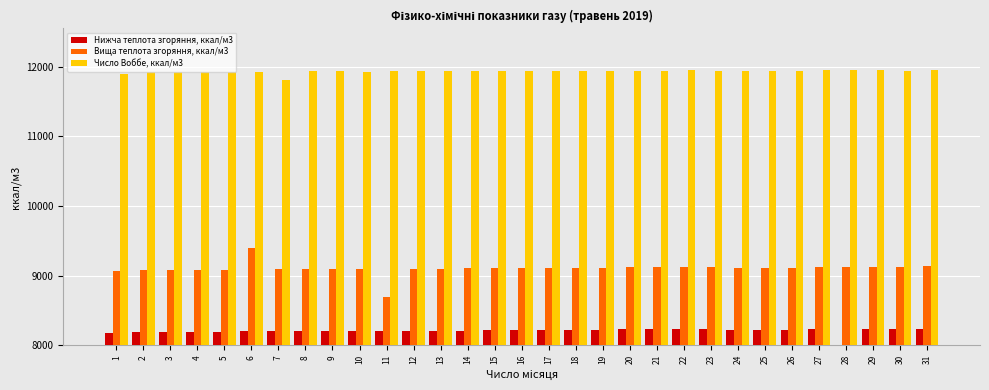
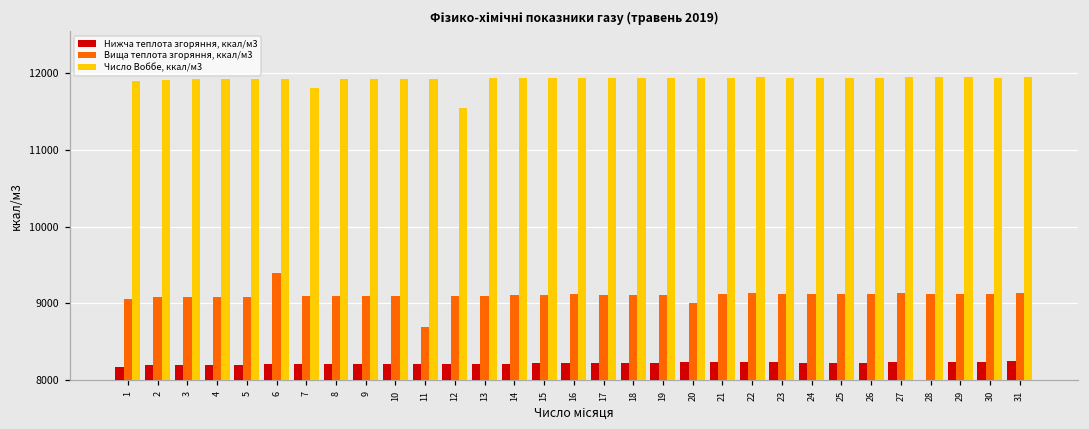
Число Воббе, ккал/м3, 12: 11900 -> 11500
Вища теплота згоряння, ккал/м3, 20: 9100 -> 9000
